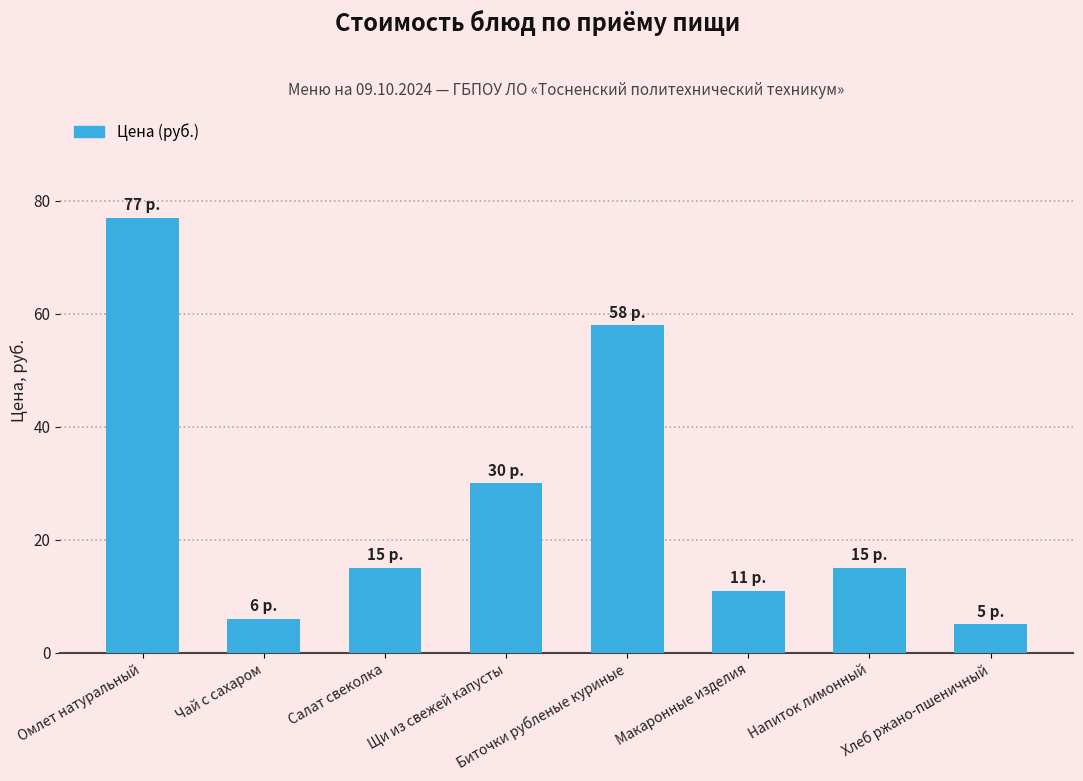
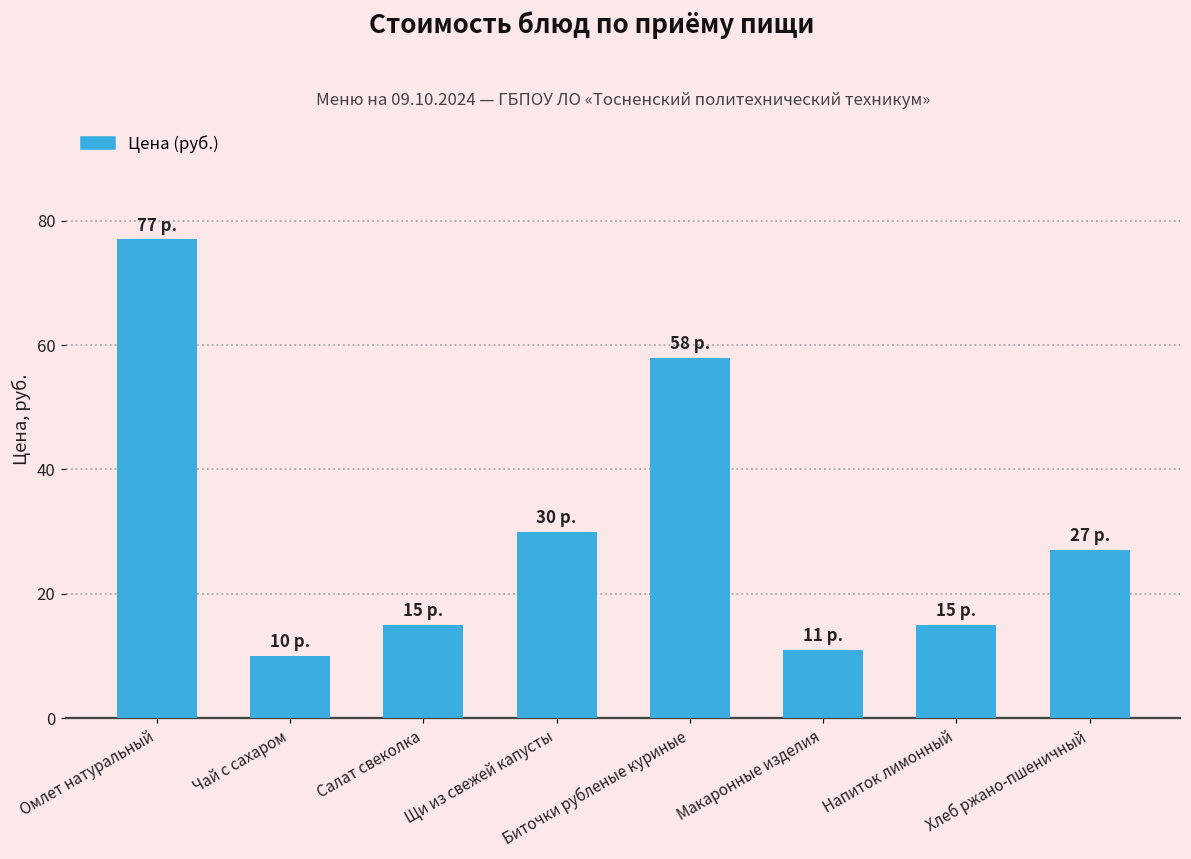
Чай с сахаром: 6 -> 10
Хлеб ржано-пшеничный: 5 -> 27
